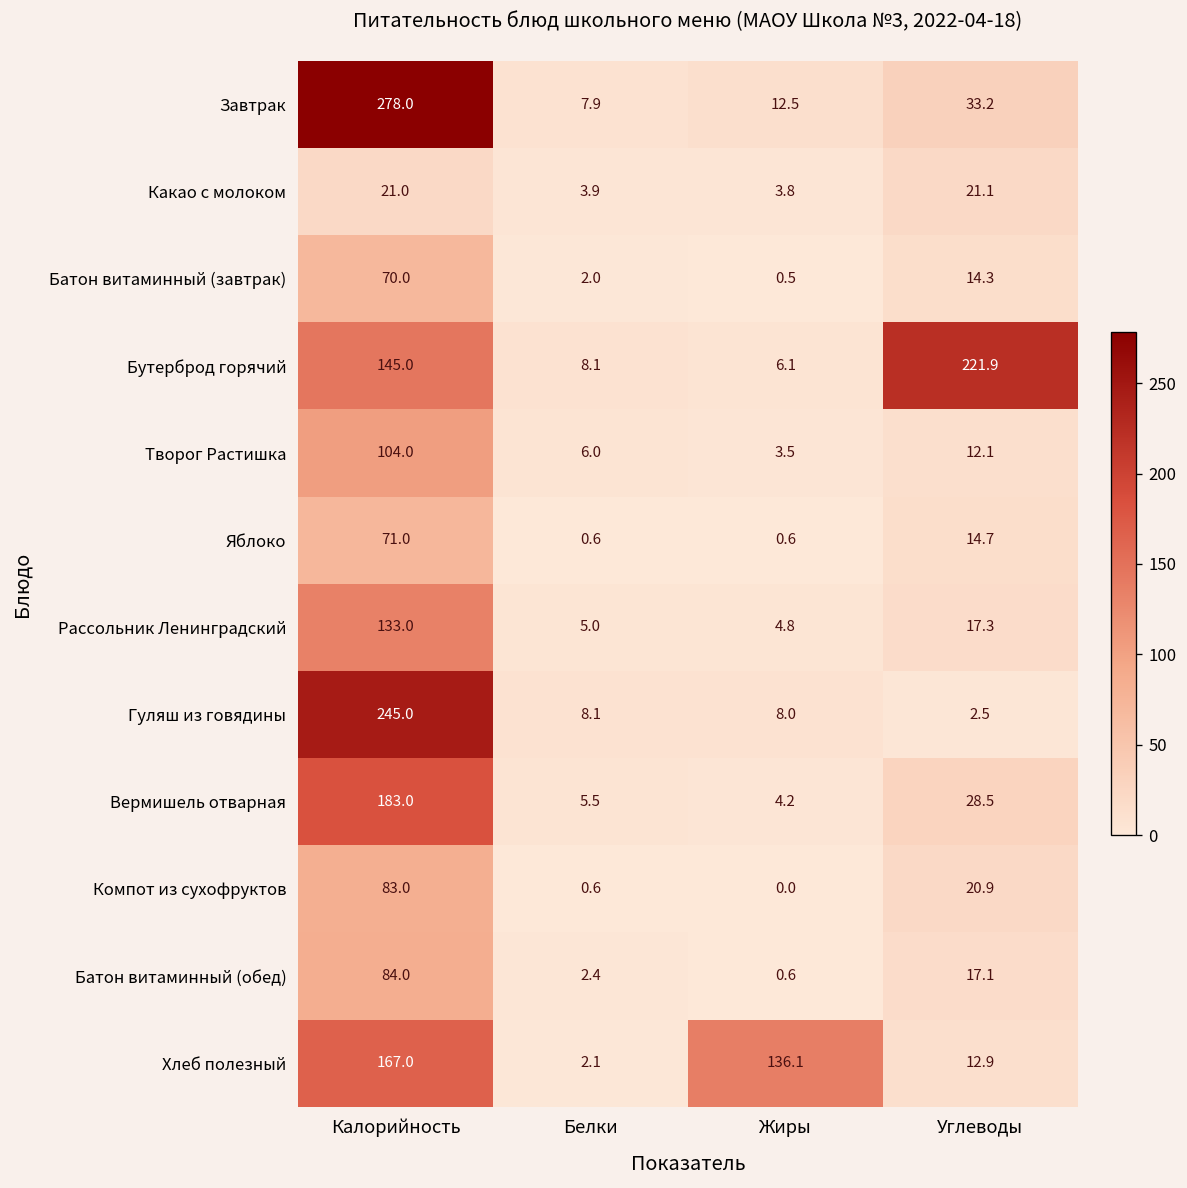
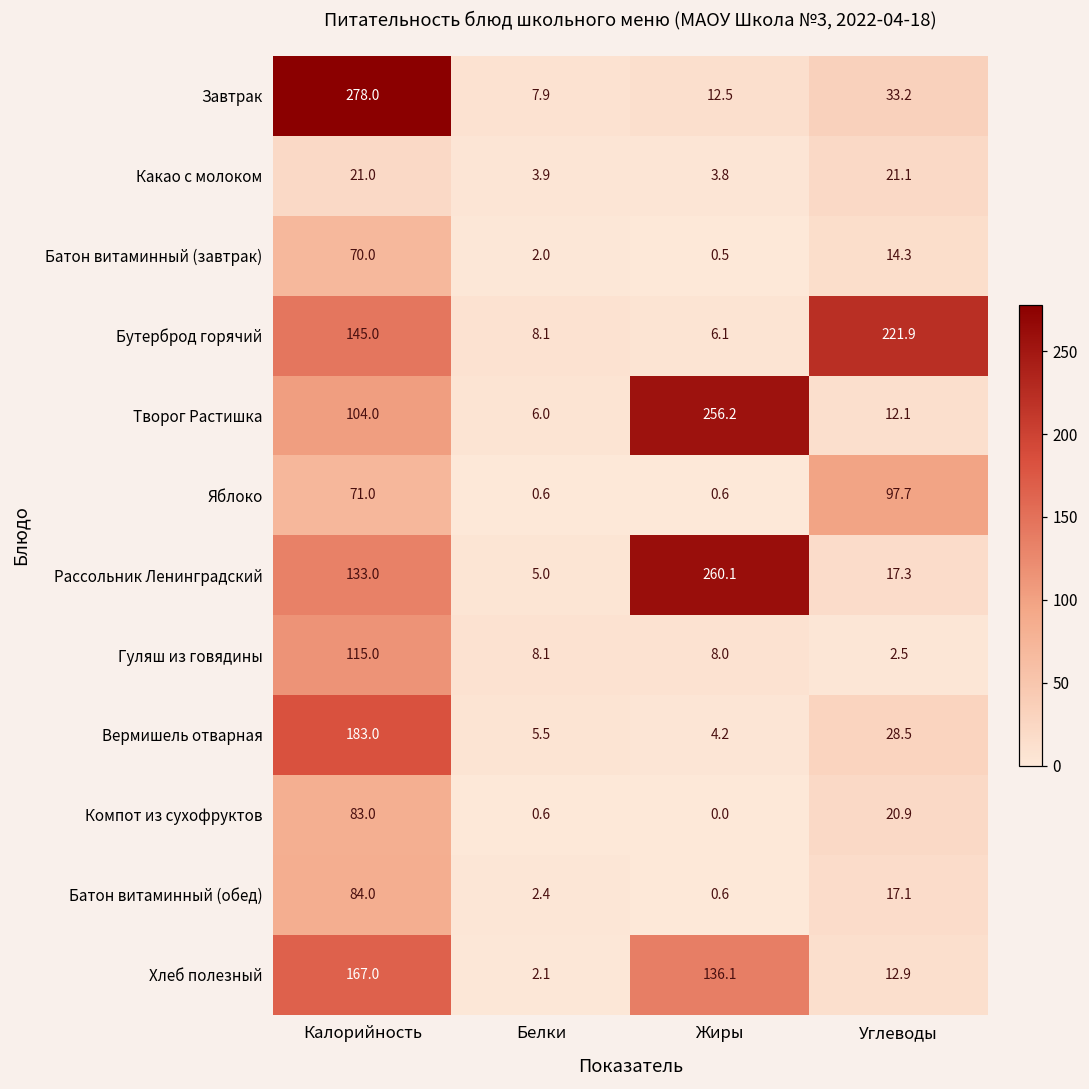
Творог Растишка, Жиры: 3.5 -> 256.2
Яблоко, Углеводы: 14.7 -> 97.7
Рассольник Ленинградский, Жиры: 4.8 -> 260.1
Гуляш из говядины, Калорийность: 245.0 -> 115.0
